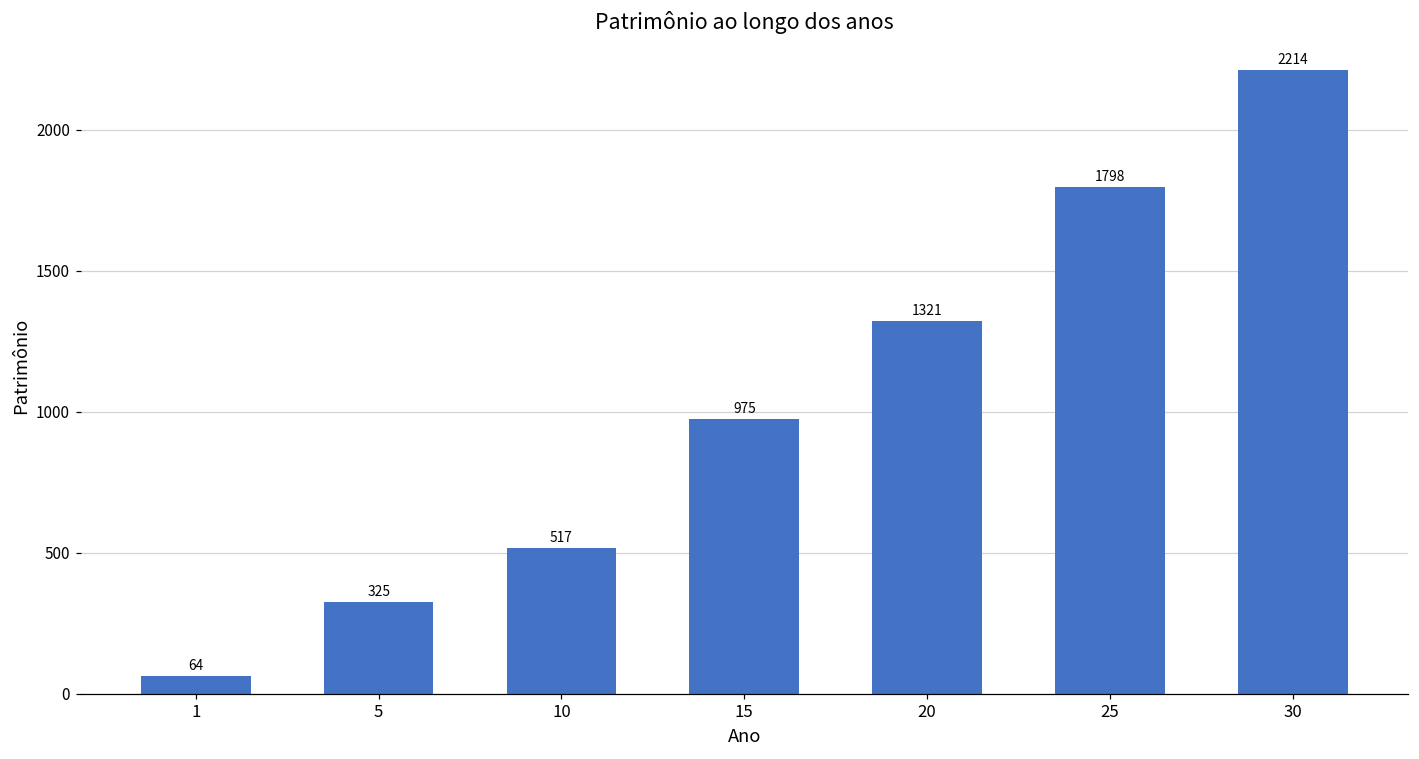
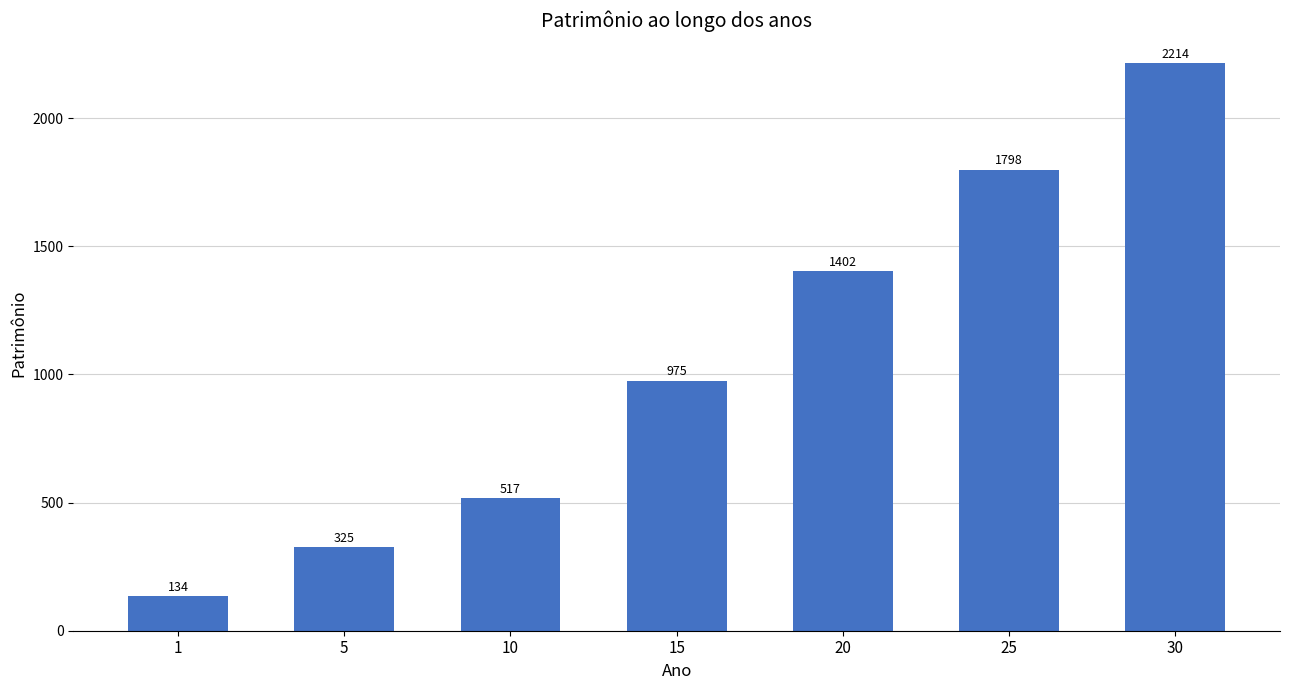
1: 64 -> 134
20: 1321 -> 1402
